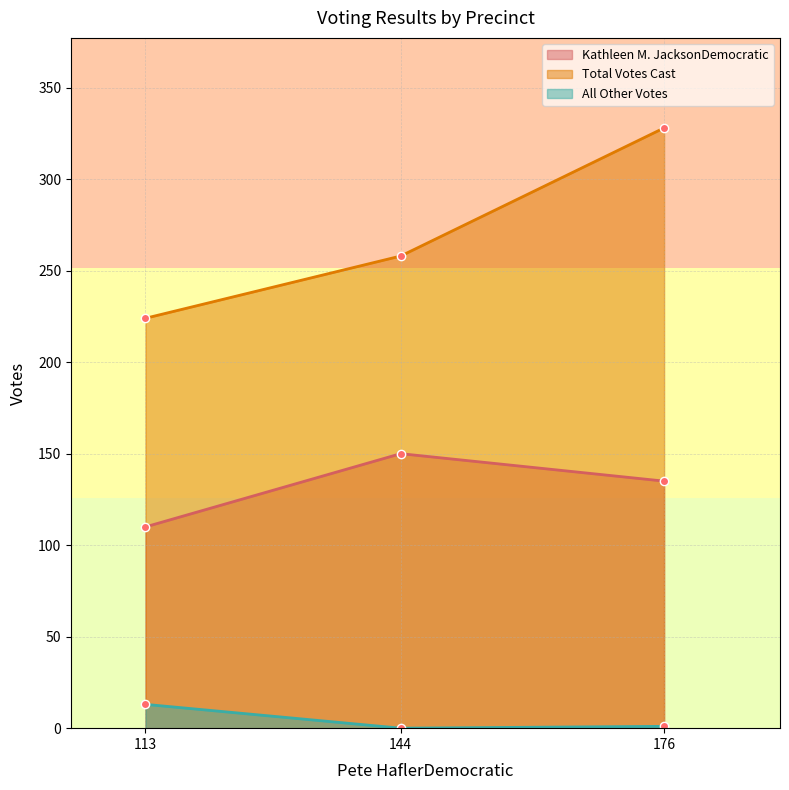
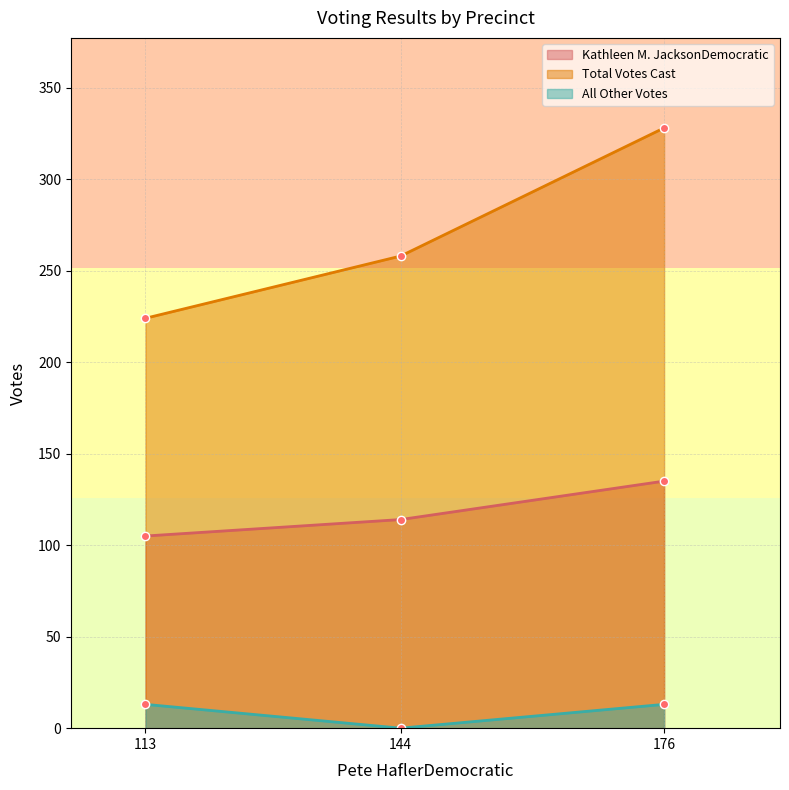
Kathleen M. JacksonDemocratic, 113: 110 -> 105
Kathleen M. JacksonDemocratic, 144: 150 -> 114
All Other Votes, 176: 1 -> 13
